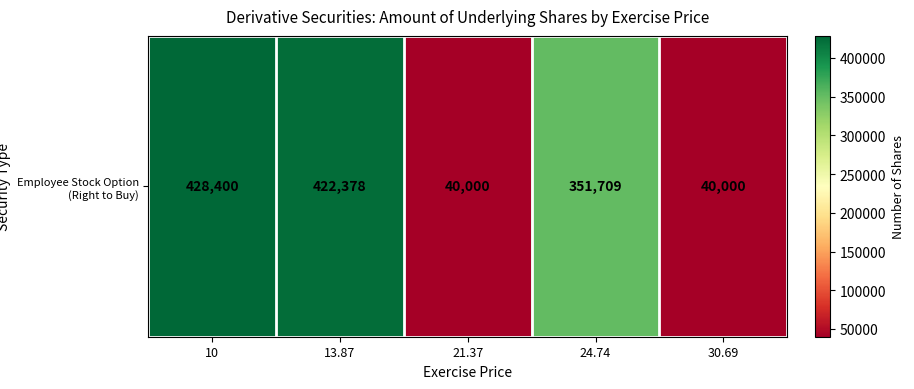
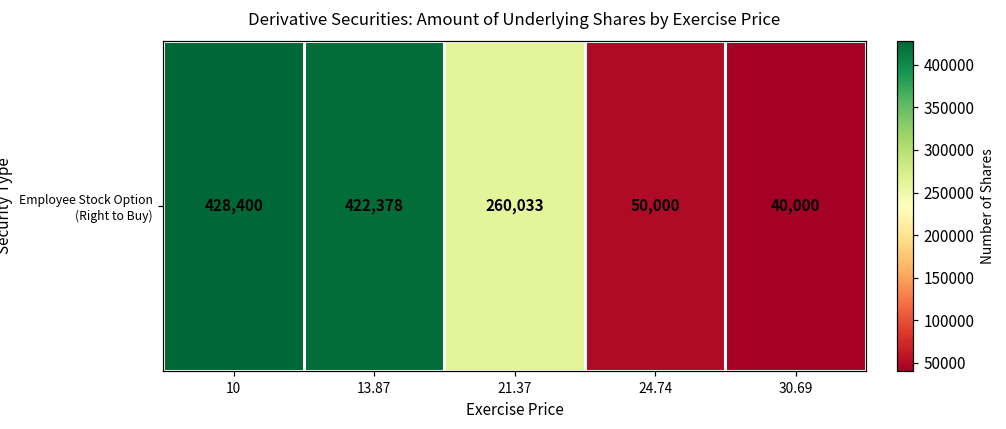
Employee Stock Option (Right to Buy), 21.37: 40,000 -> 260,033
Employee Stock Option (Right to Buy), 24.74: 351,709 -> 50,000
